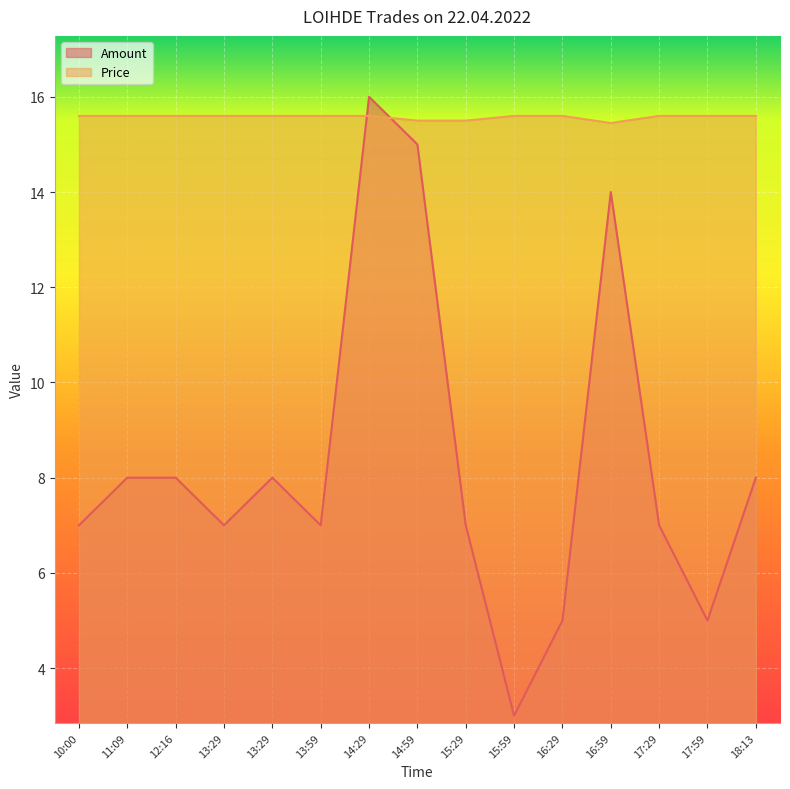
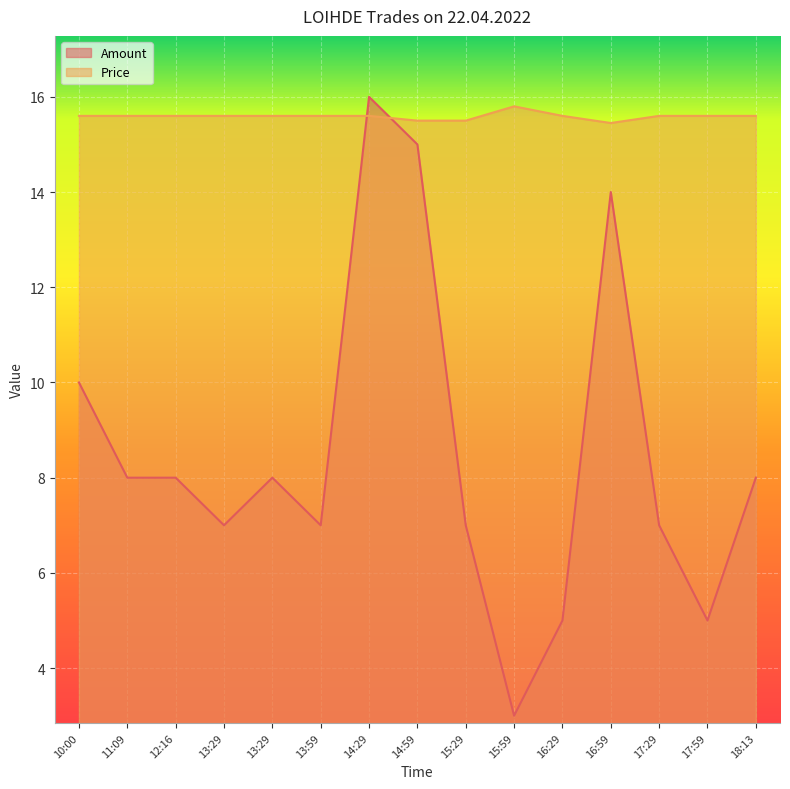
Amount, 10:00: 7 -> 10
Price, 15:59: 15.6 -> 15.8
